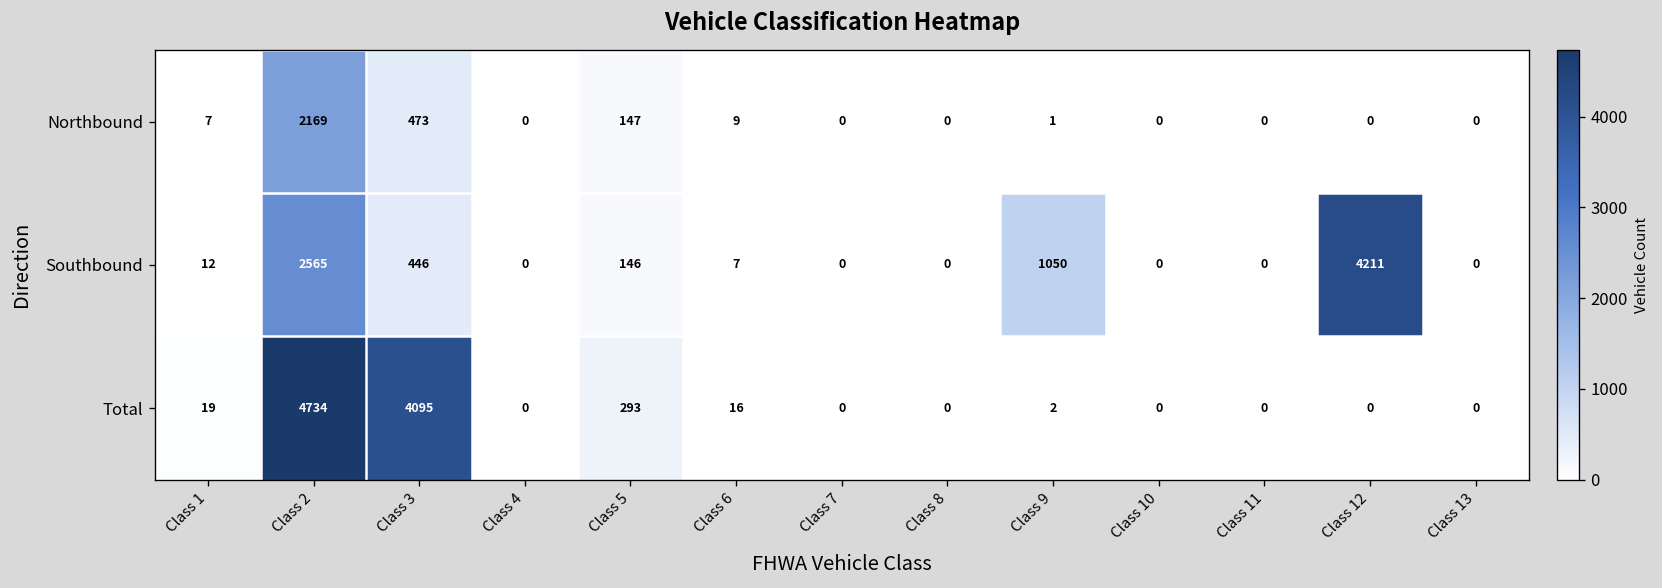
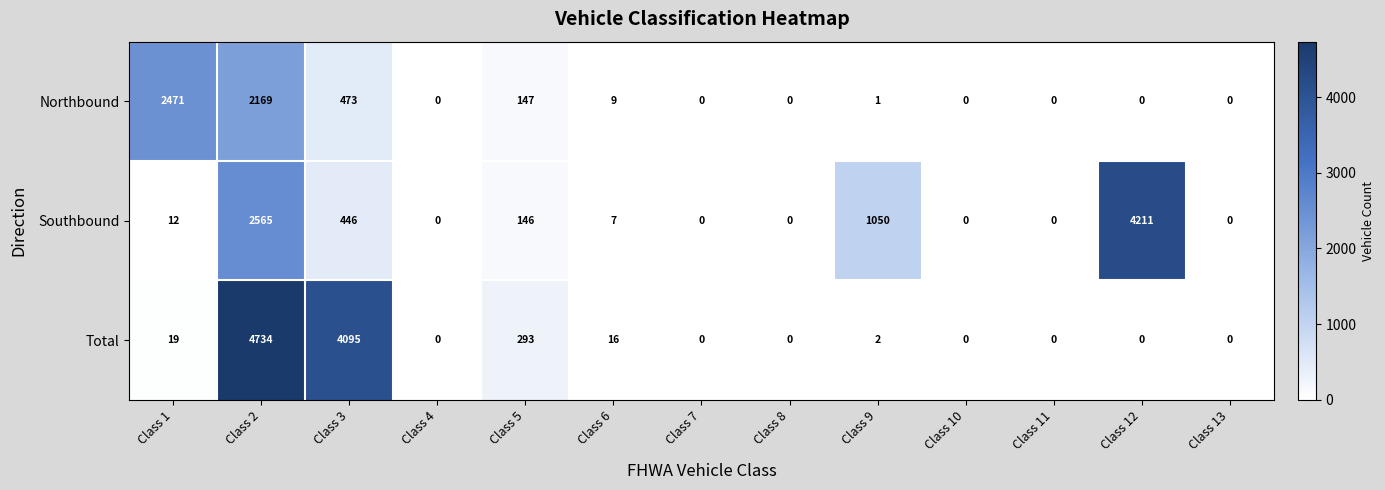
Northbound, Class 1: 7 -> 2471
